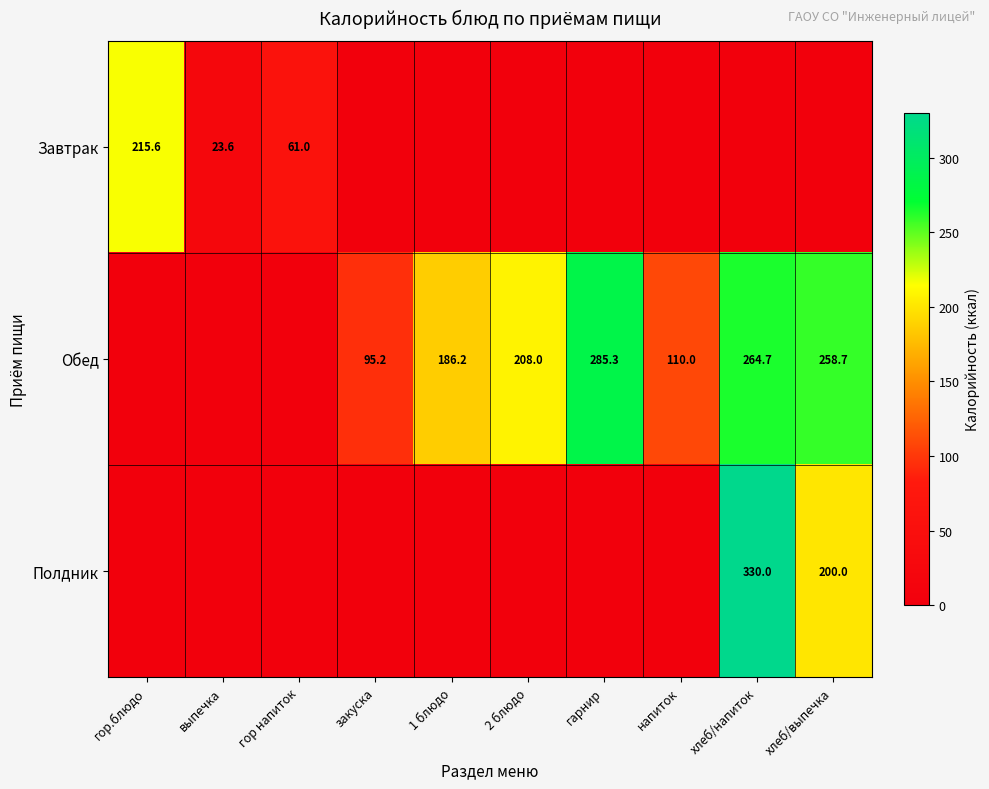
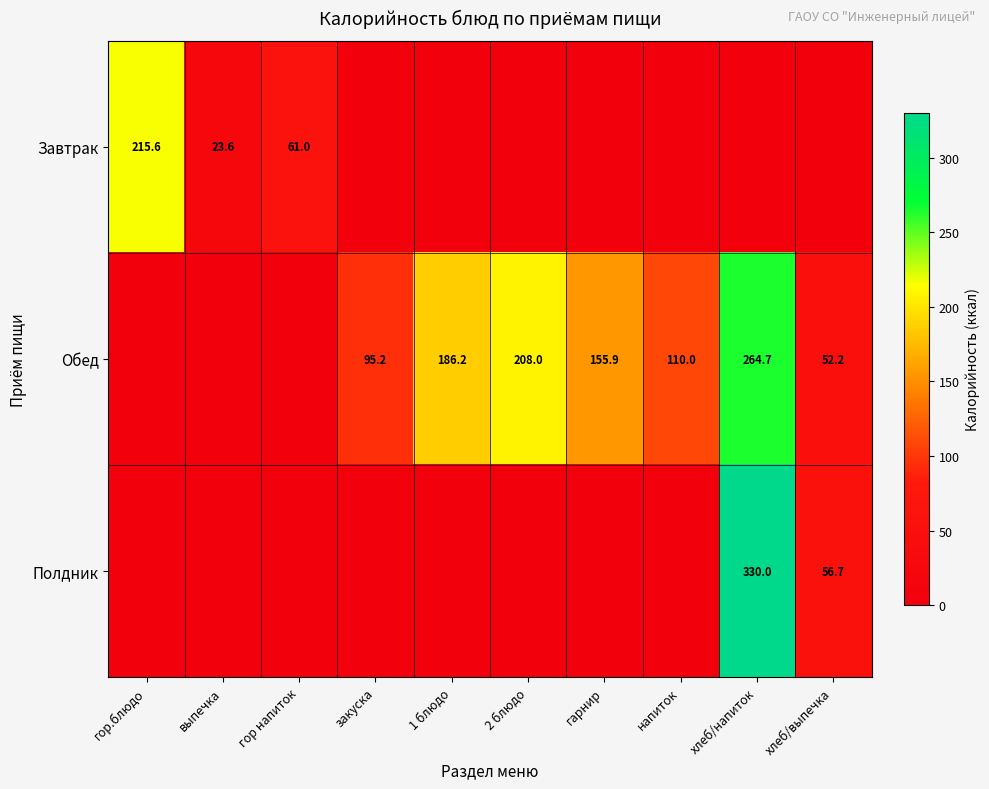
Обед, гарнир: 285.3 -> 155.9
Обед, хлеб/выпечка: 258.7 -> 52.2
Полдник, хлеб/выпечка: 200.0 -> 56.7
